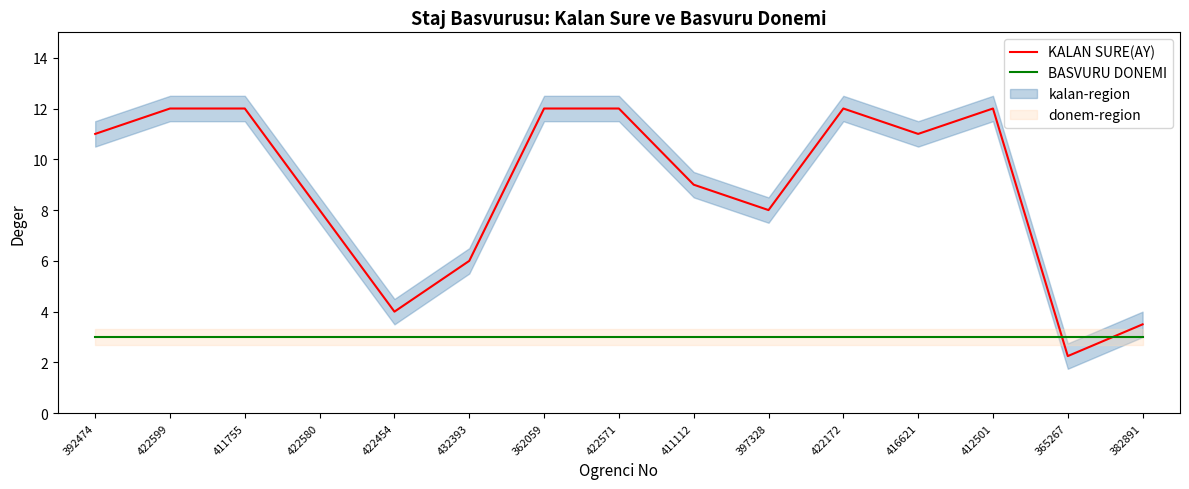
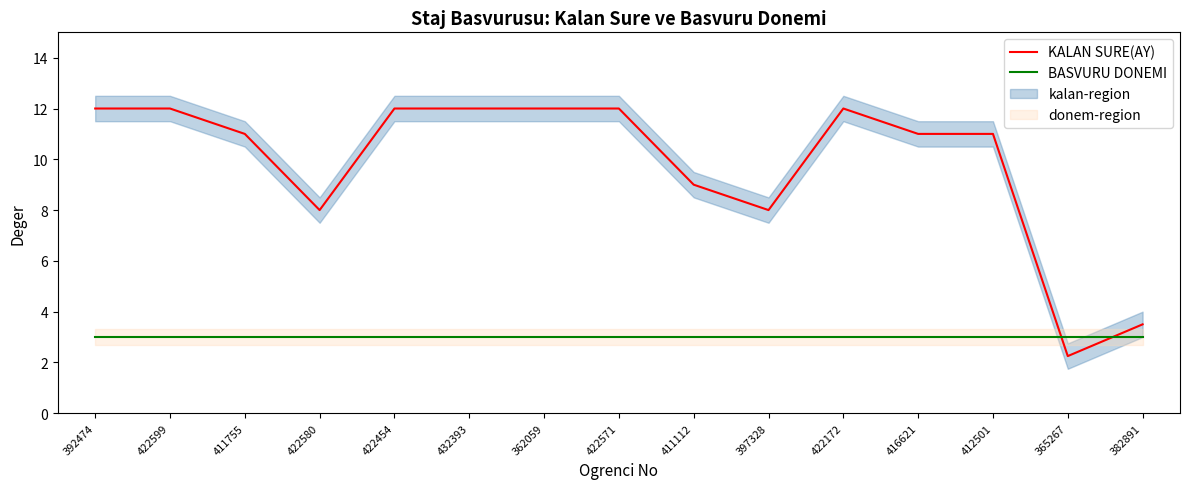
KALAN SURE(AY), 392474: 11 -> 12
KALAN SURE(AY), 411755: 12 -> 11
KALAN SURE(AY), 422454: 4 -> 12
KALAN SURE(AY), 432393: 6 -> 12
KALAN SURE(AY), 412501: 12 -> 11
